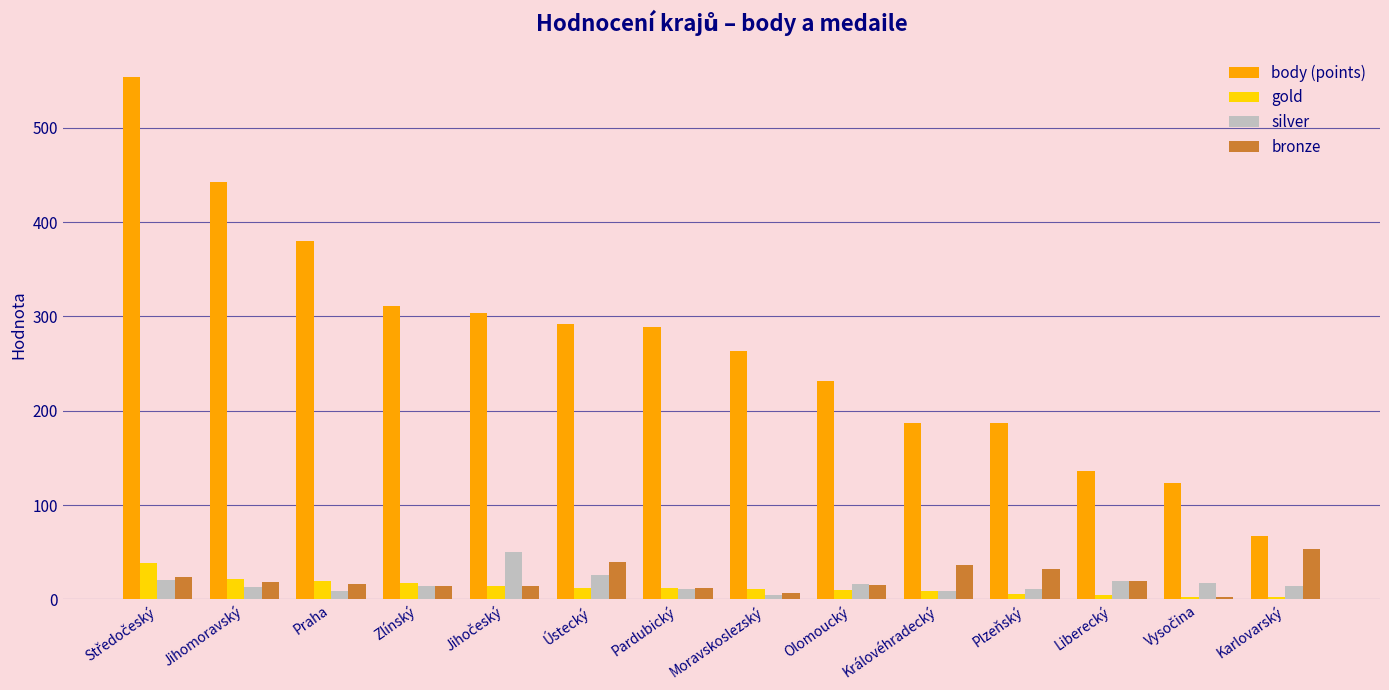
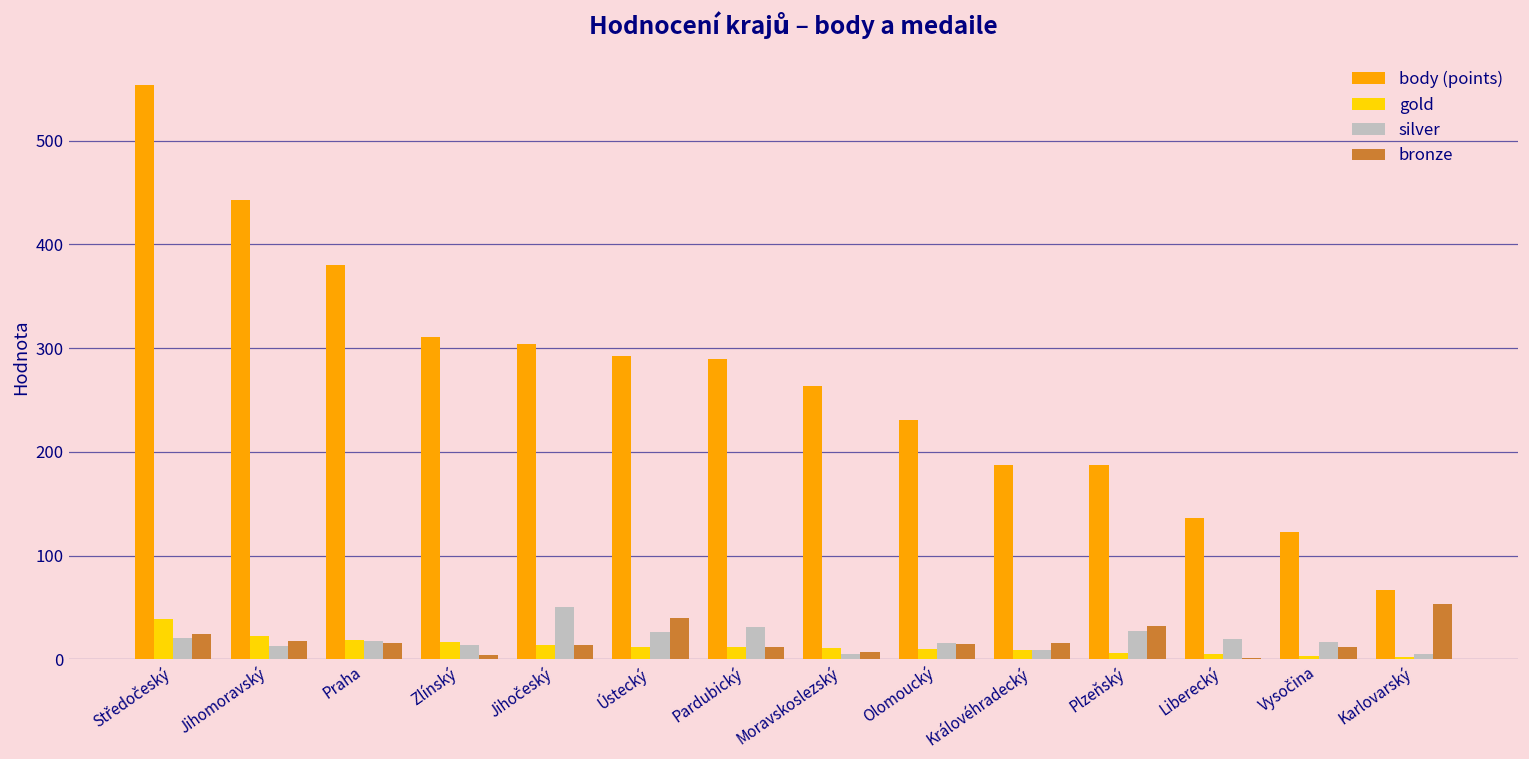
silver, Praha: 10 -> 20
bronze, Zlínský: 10 -> 0
silver, Pardubický: 10 -> 30
bronze, Královéhradecký: 40 -> 20
silver, Plzeňský: 10 -> 30
bronze, Liberecký: 20 -> 0
bronze, Vysočina: 0 -> 10
silver, Karlovarský: 14 -> 5
